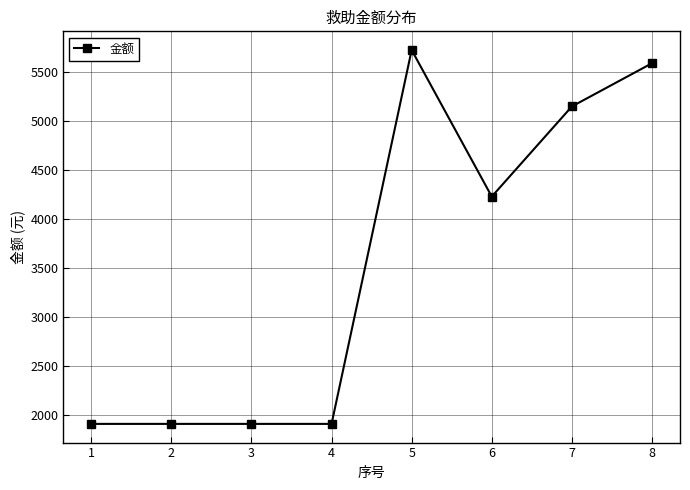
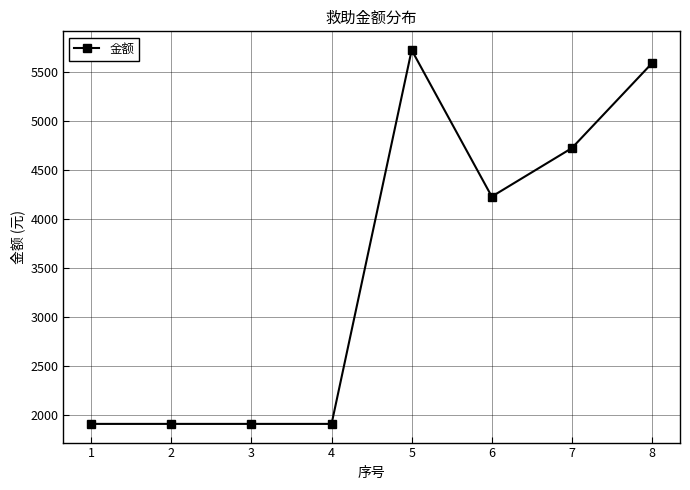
7: 5100 -> 4700
